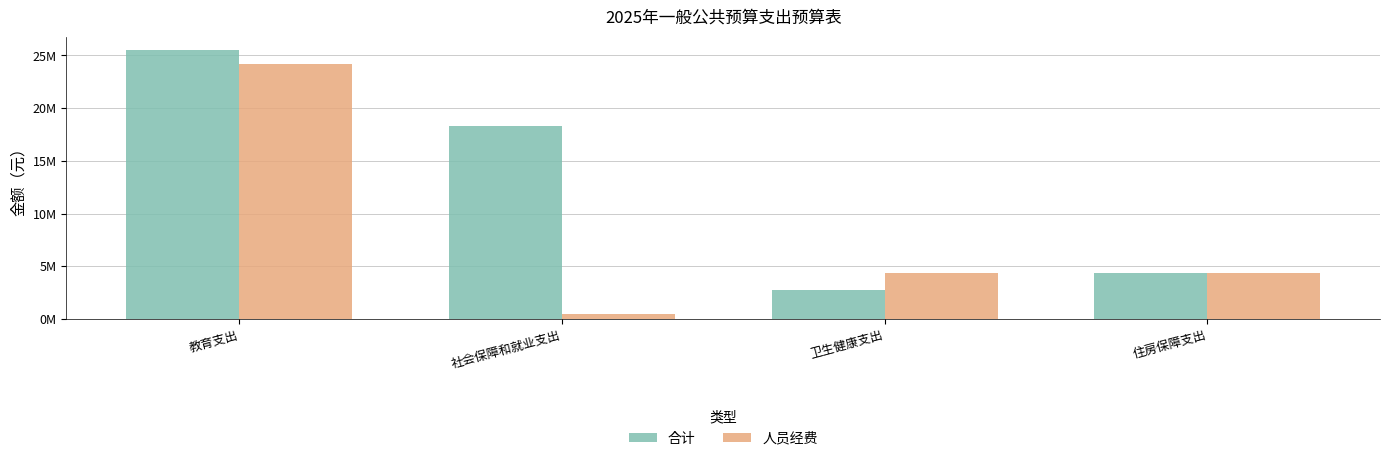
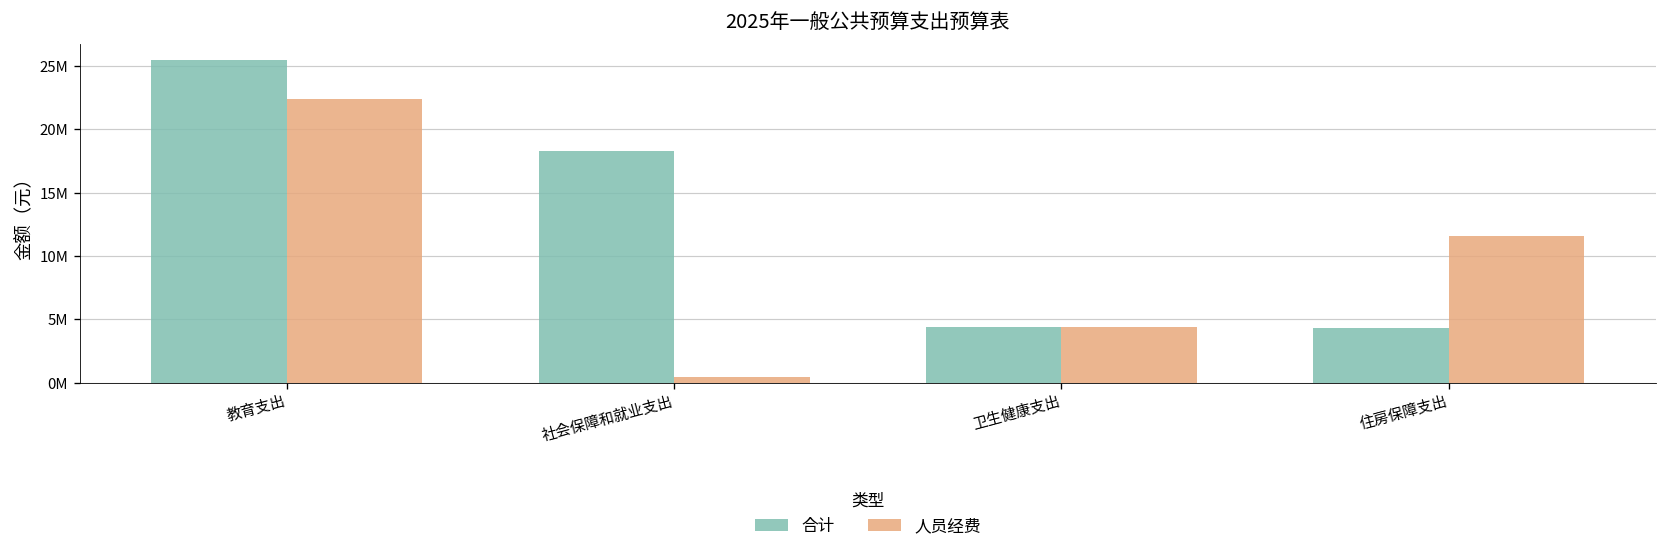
人员经费, 教育支出: 24200000 -> 22400000
合计, 卫生健康支出: 2800000 -> 4400000
人员经费, 住房保障支出: 4300000 -> 11600000
